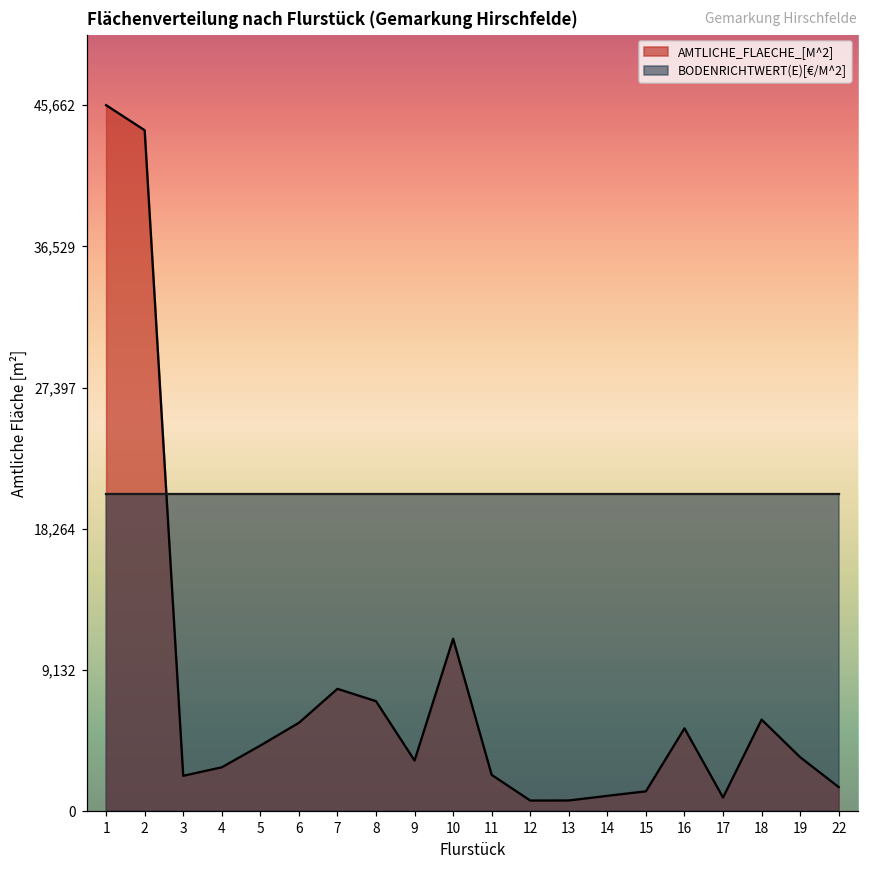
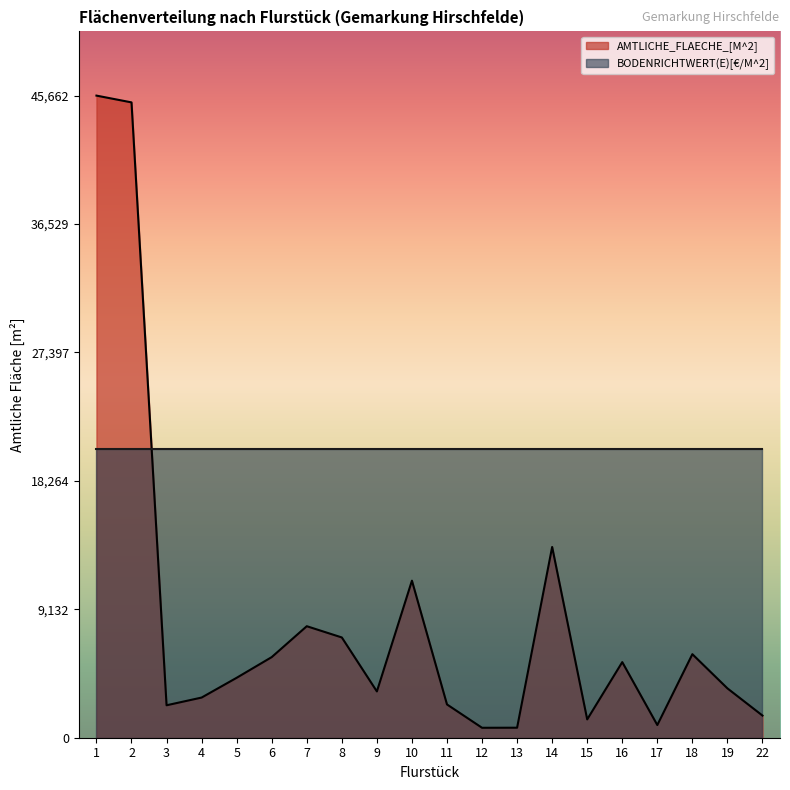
AMTLICHE_FLAECHE_[M^2], 2: 44,000 -> 45,200
AMTLICHE_FLAECHE_[M^2], 14: 1,000 -> 13,600
